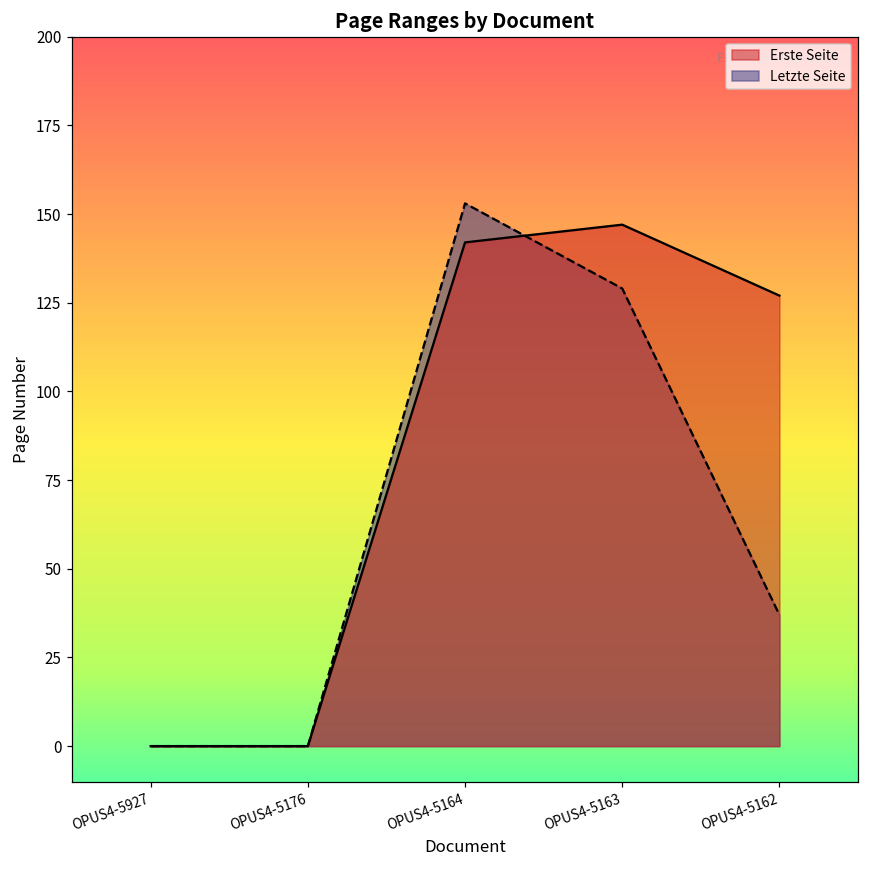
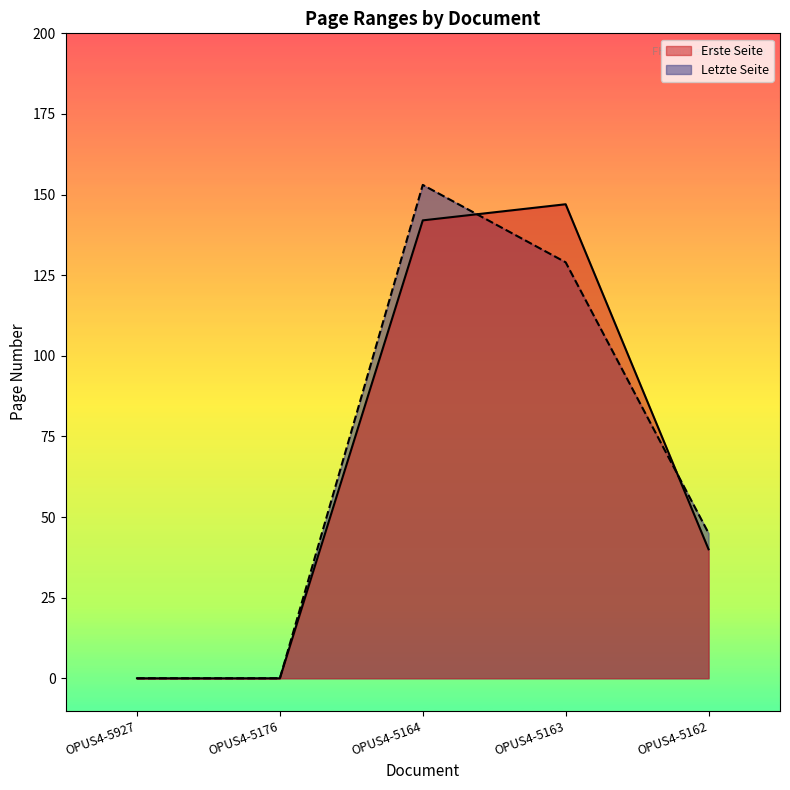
Erste Seite, OPUS4-5162: 127 -> 40
Letzte Seite, OPUS4-5162: 37 -> 45
